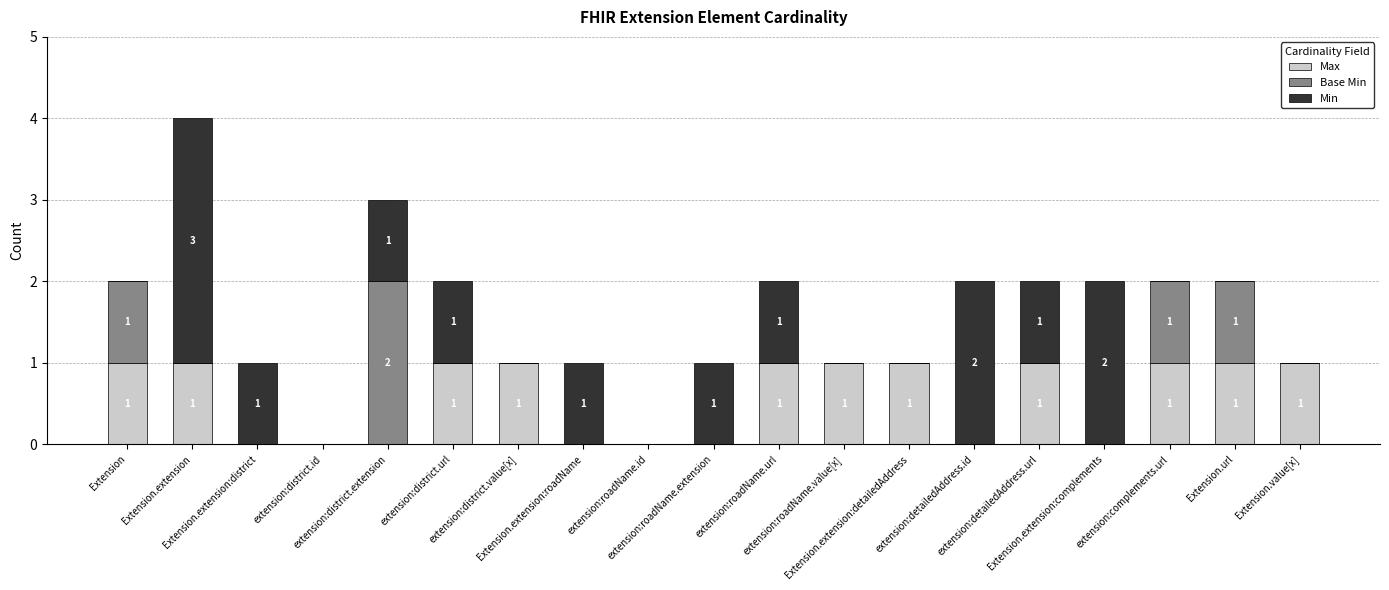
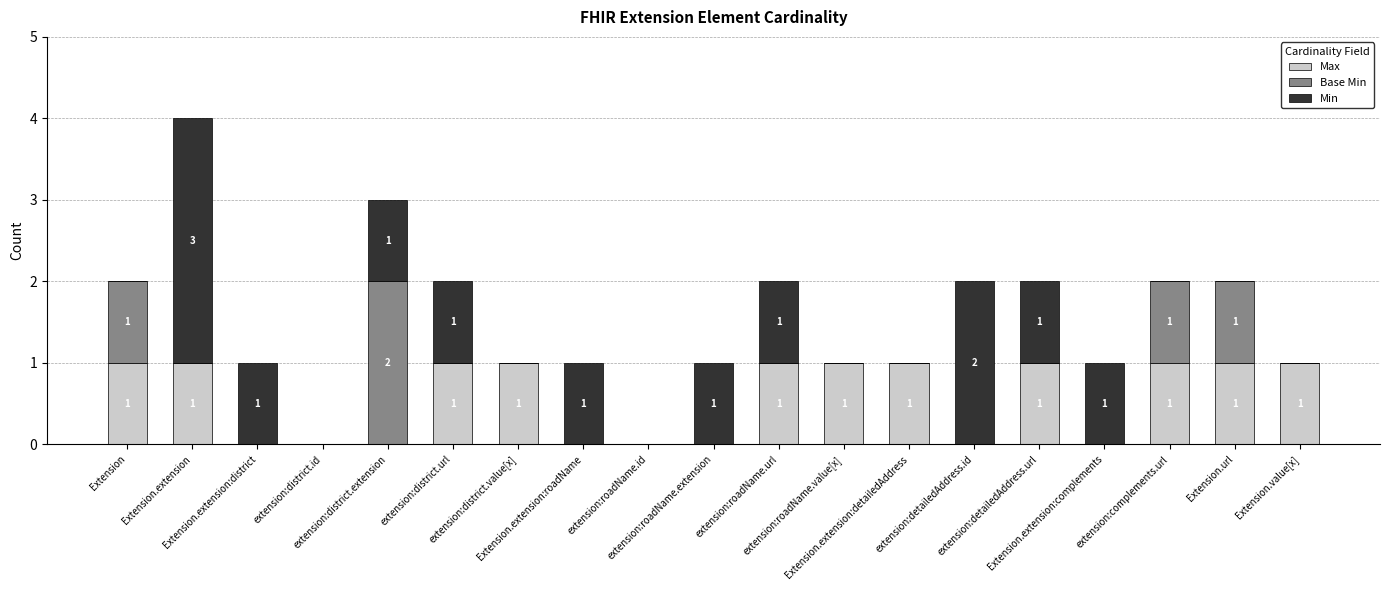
Min, Extension.extension:complements: 2 -> 1
